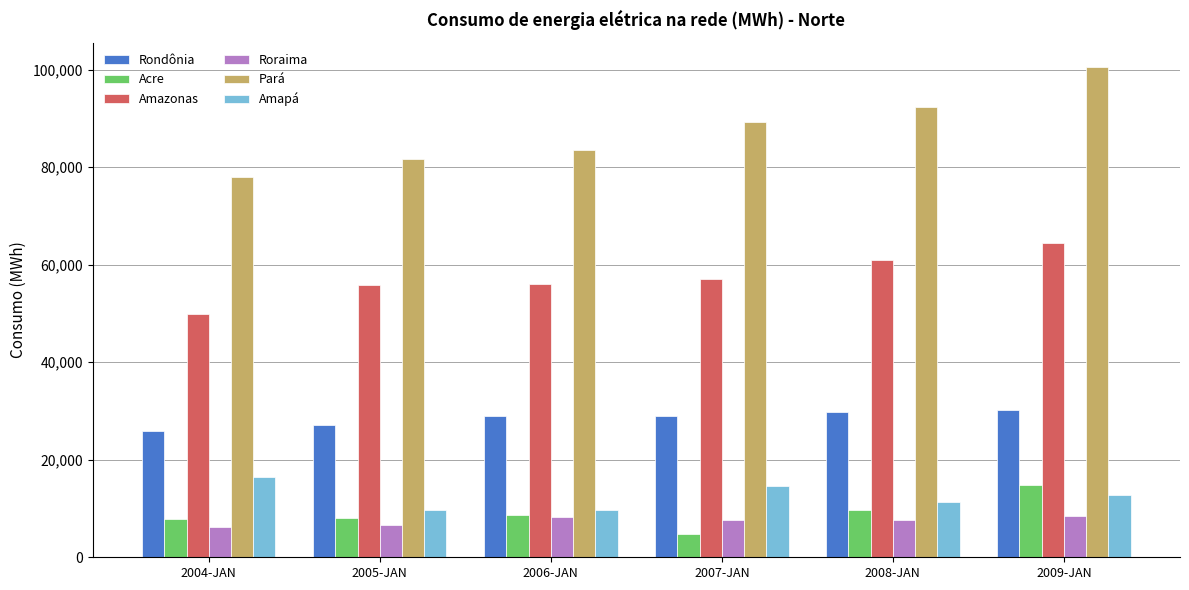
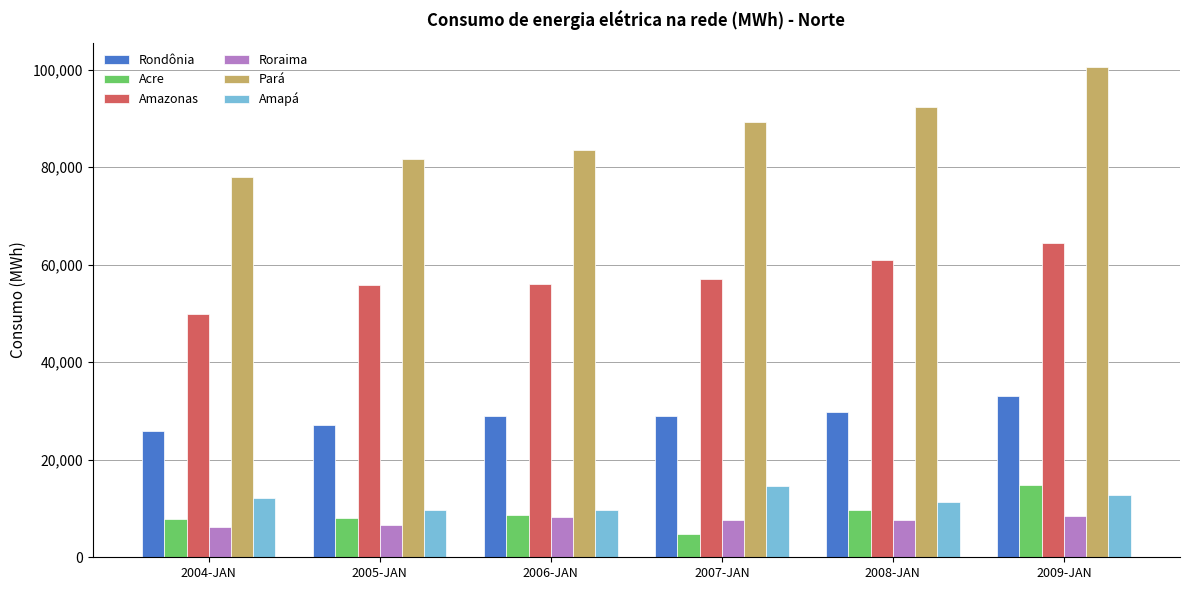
Amapá, 2004-JAN: 16,000 -> 12,000
Rondônia, 2009-JAN: 30,000 -> 33,000
